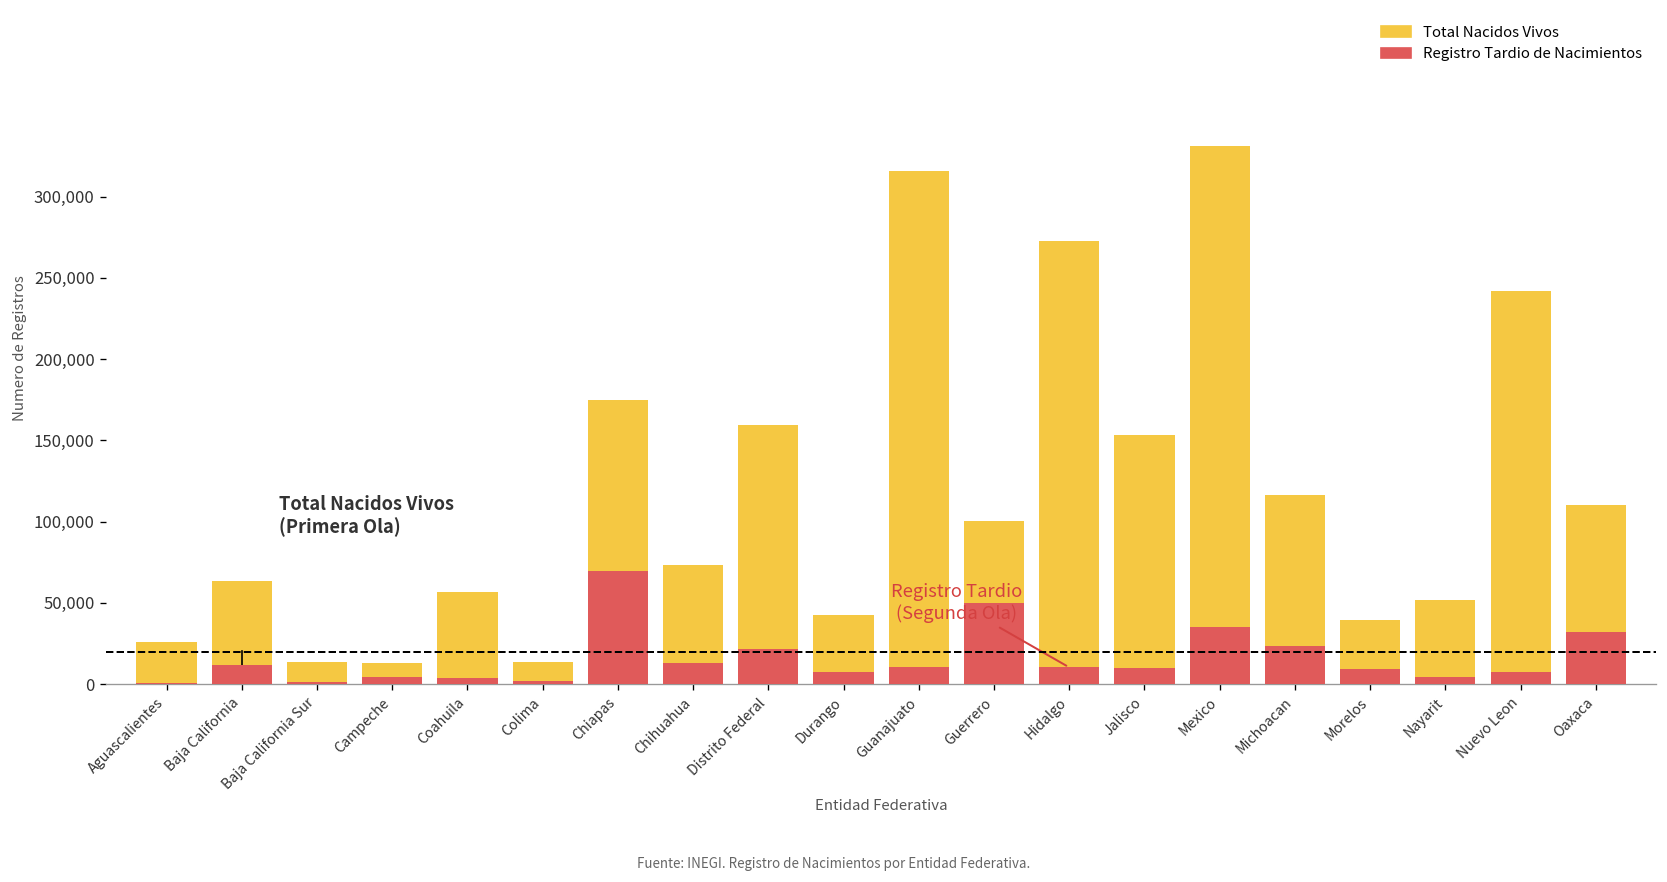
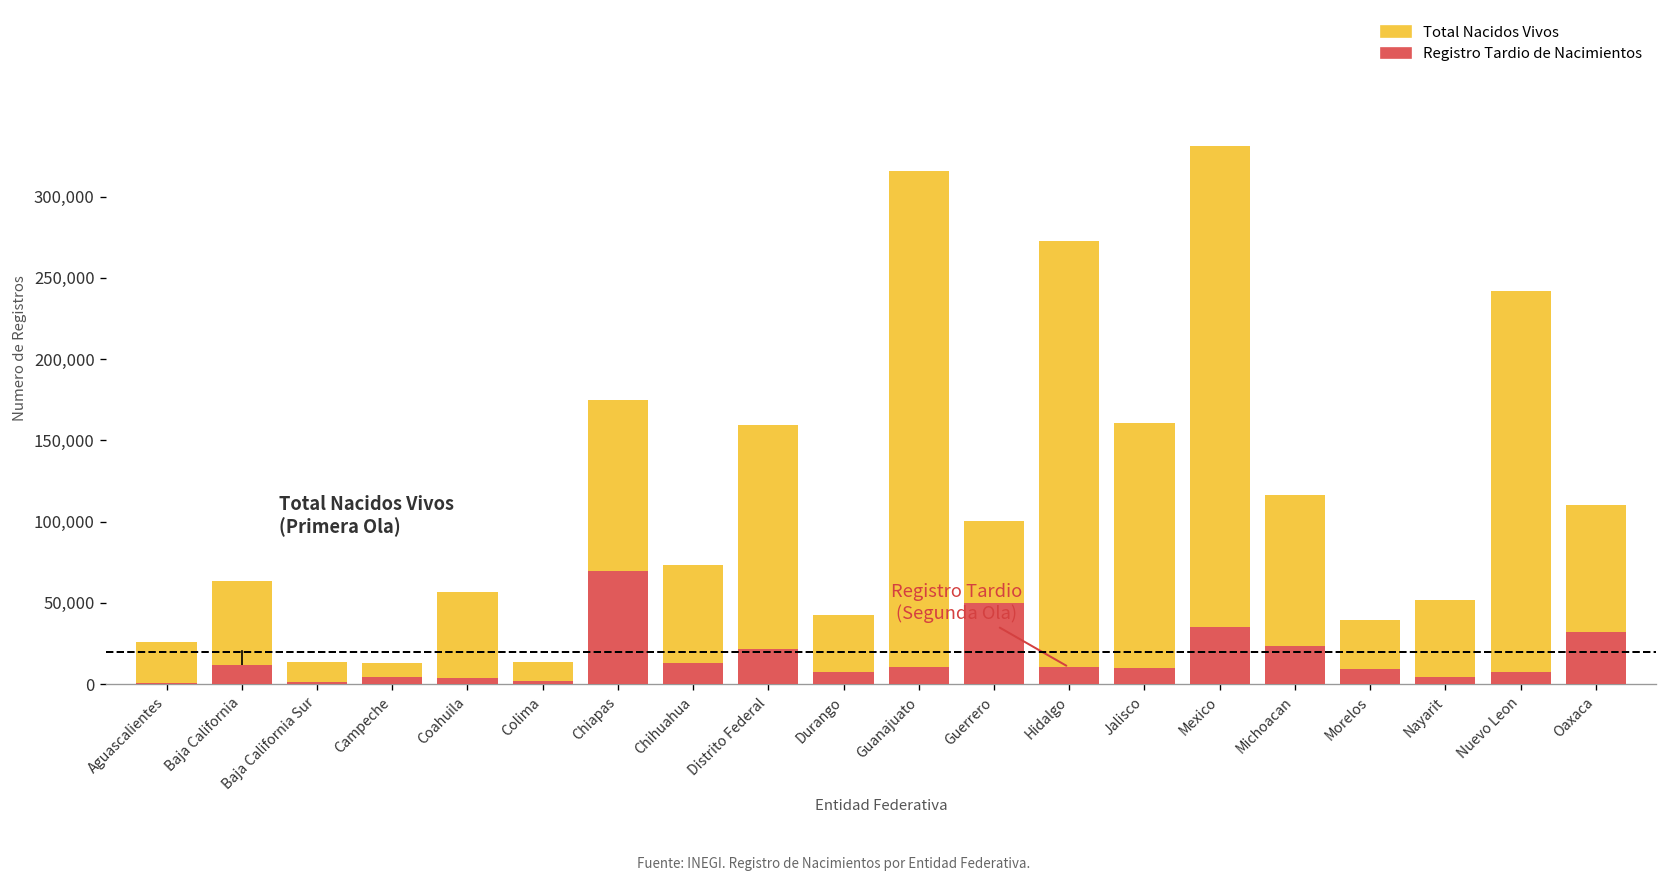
Total Nacidos Vivos, Jalisco: 153,000 -> 160,000
